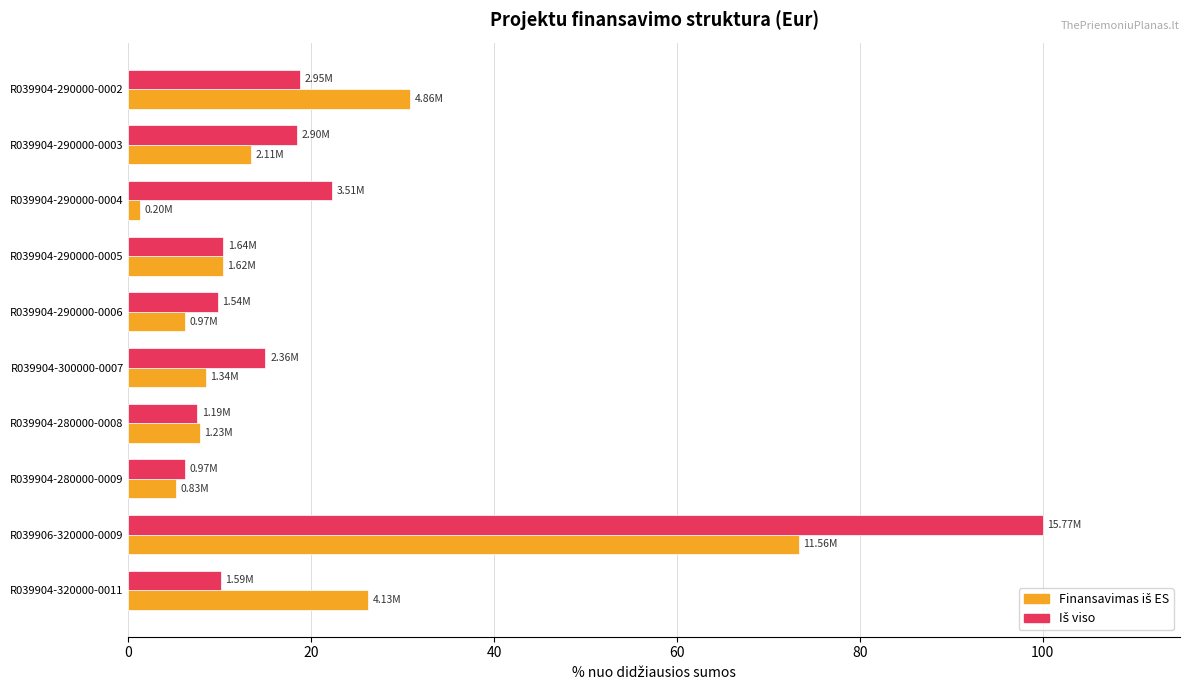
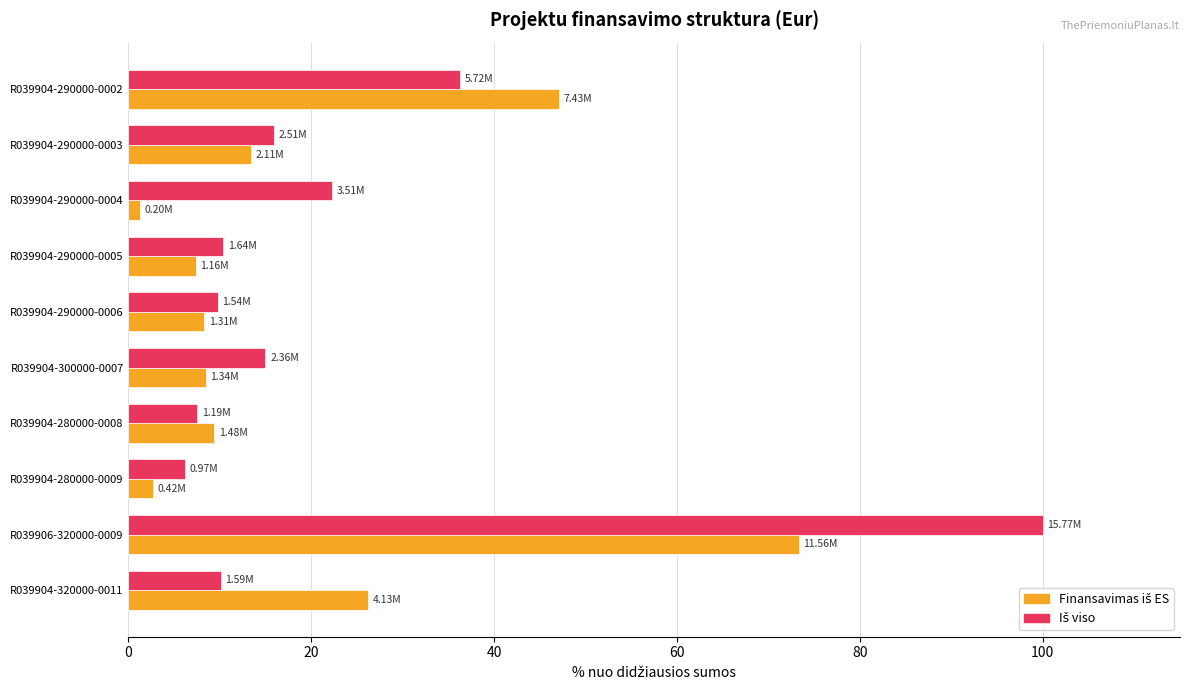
Iš viso, R039904-290000-0002: 2.95M -> 5.72M
Finansavimas iš ES, R039904-290000-0002: 4.86M -> 7.43M
Iš viso, R039904-290000-0003: 2.90M -> 2.51M
Finansavimas iš ES, R039904-290000-0005: 1.62M -> 1.16M
Finansavimas iš ES, R039904-290000-0006: 0.97M -> 1.31M
Finansavimas iš ES, R039904-280000-0008: 1.23M -> 1.48M
Finansavimas iš ES, R039904-280000-0009: 0.83M -> 0.42M
